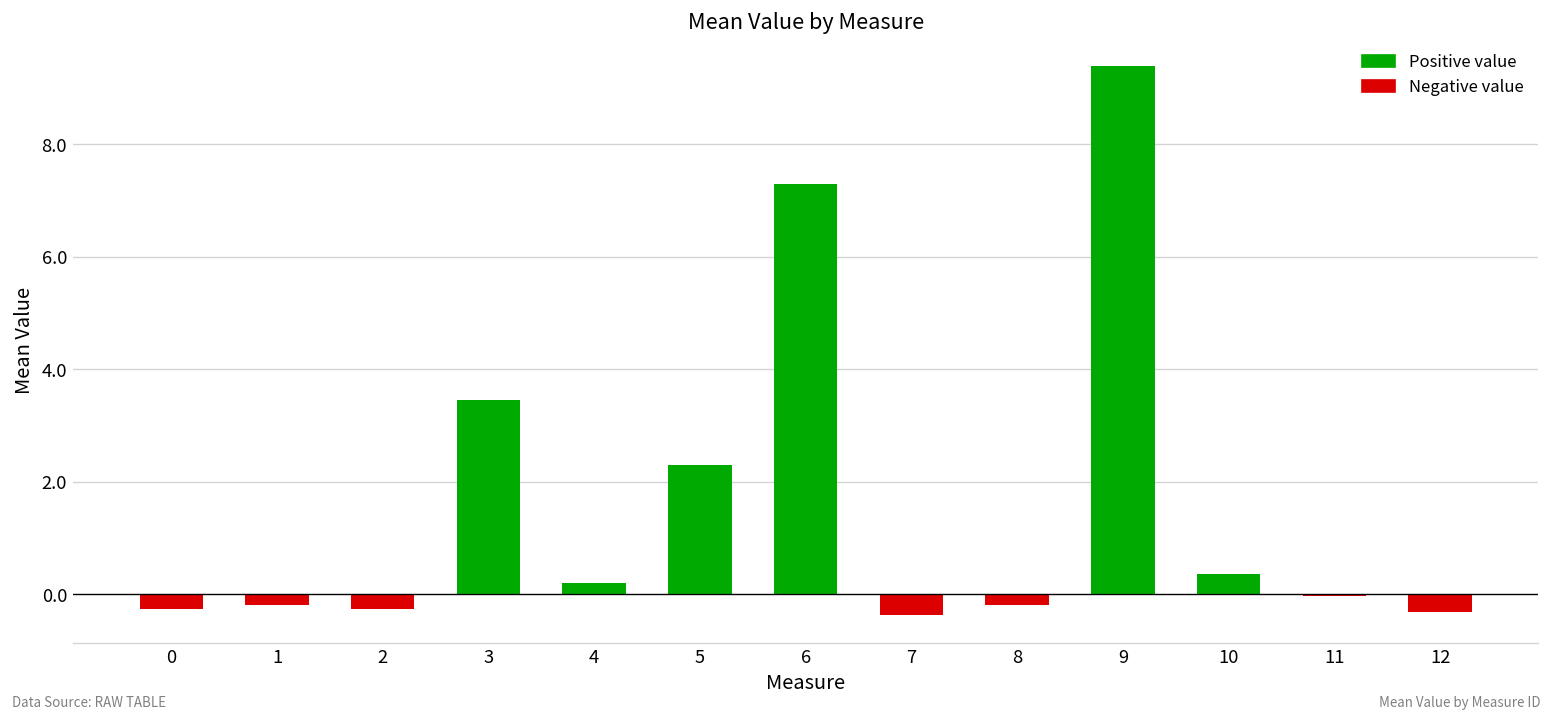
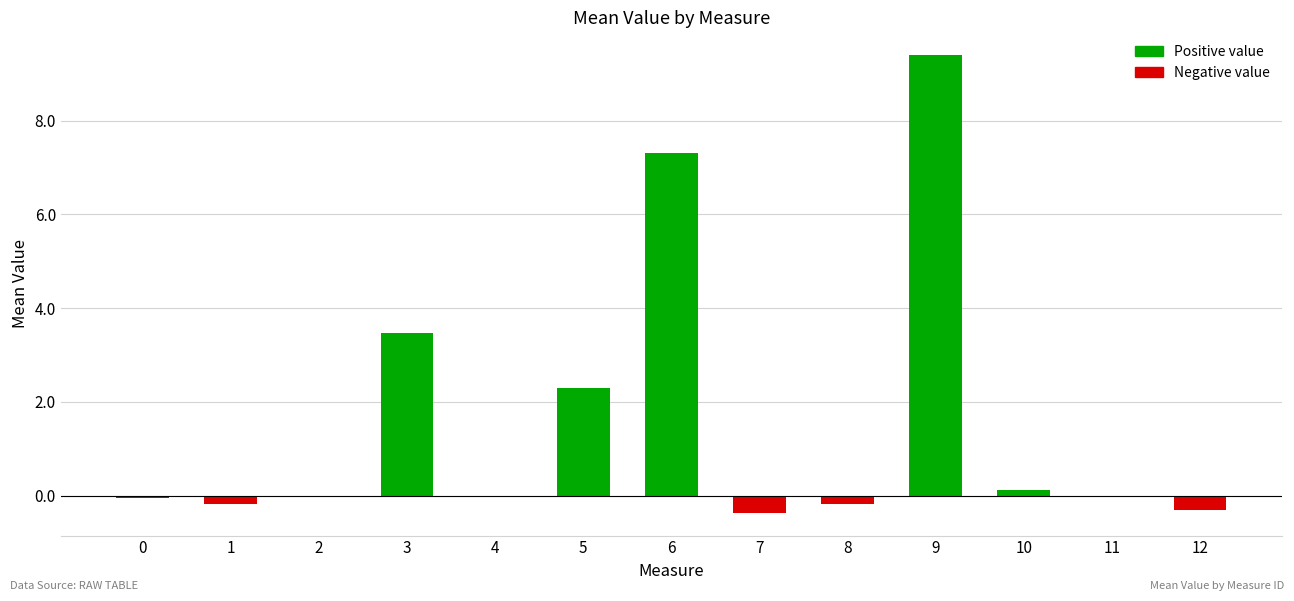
0: -0.3 -> -0.1
2: -0.3 -> 0.0
4: 0.2 -> 0.0
10: 0.4 -> 0.1
